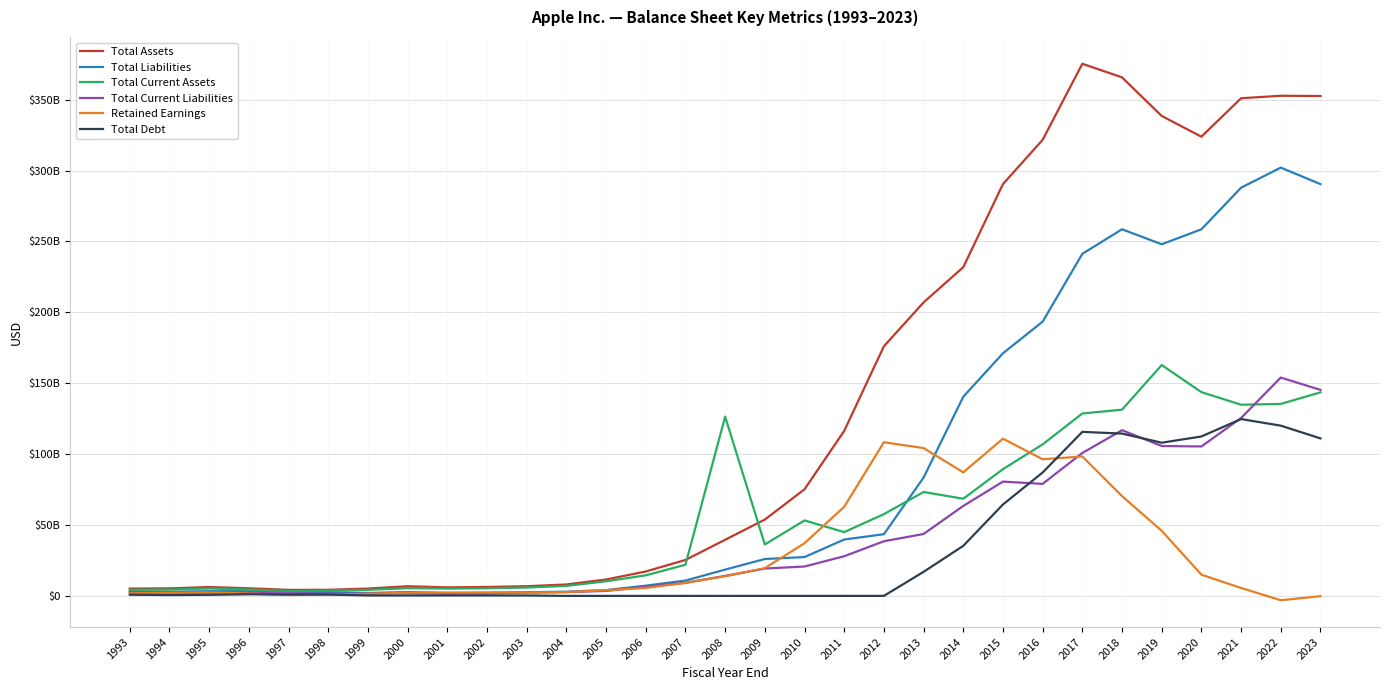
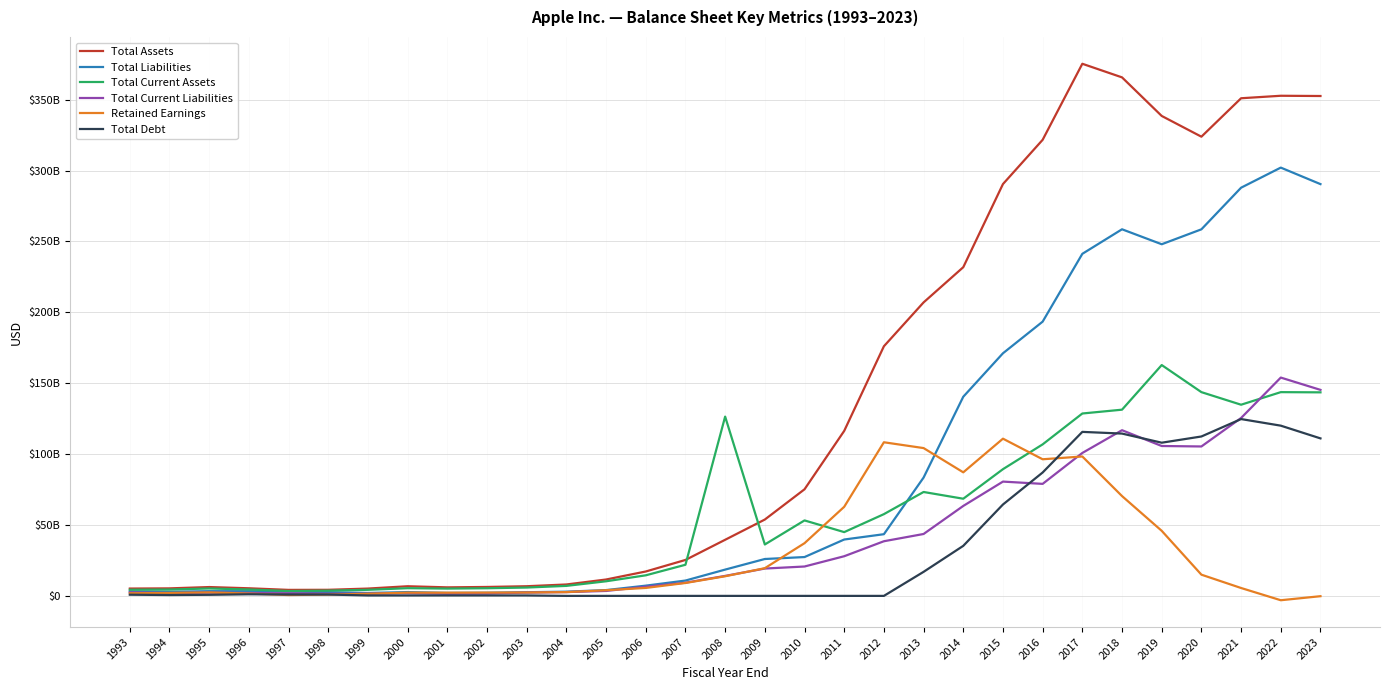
Total Current Assets, 2022: $135000000000 -> $144000000000
